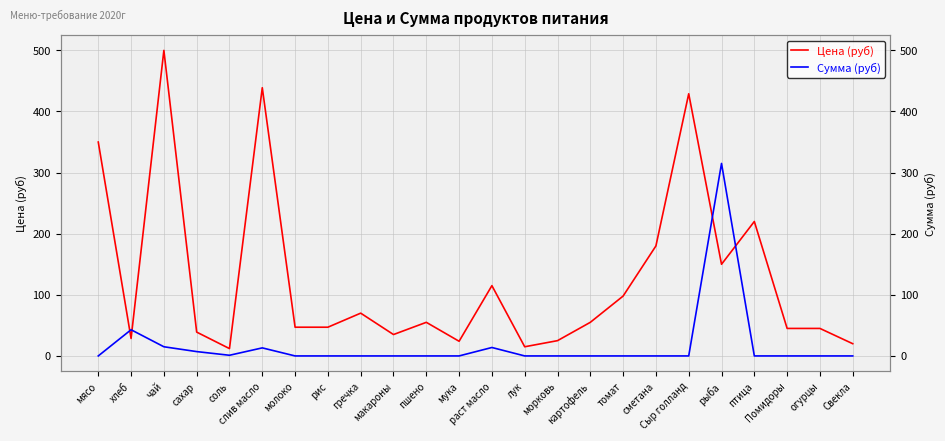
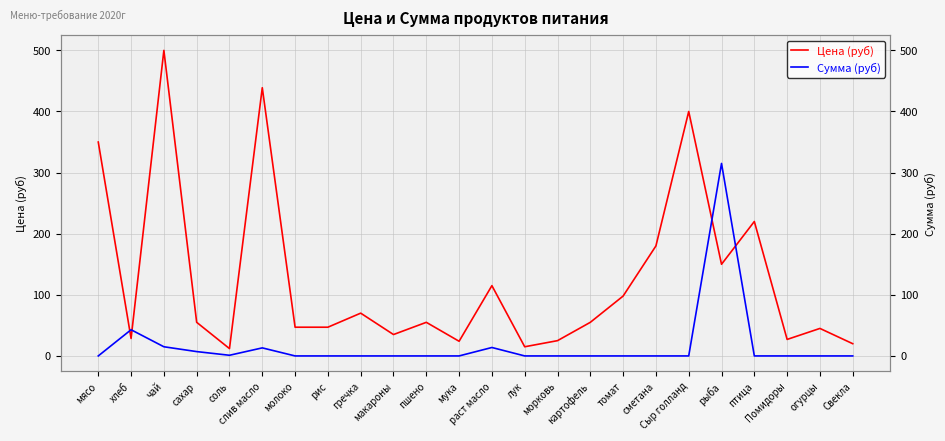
Цена (руб), сахар: 40 -> 60
Цена (руб), Сыр голланд: 430 -> 400
Цена (руб), Помидоры: 50 -> 30
